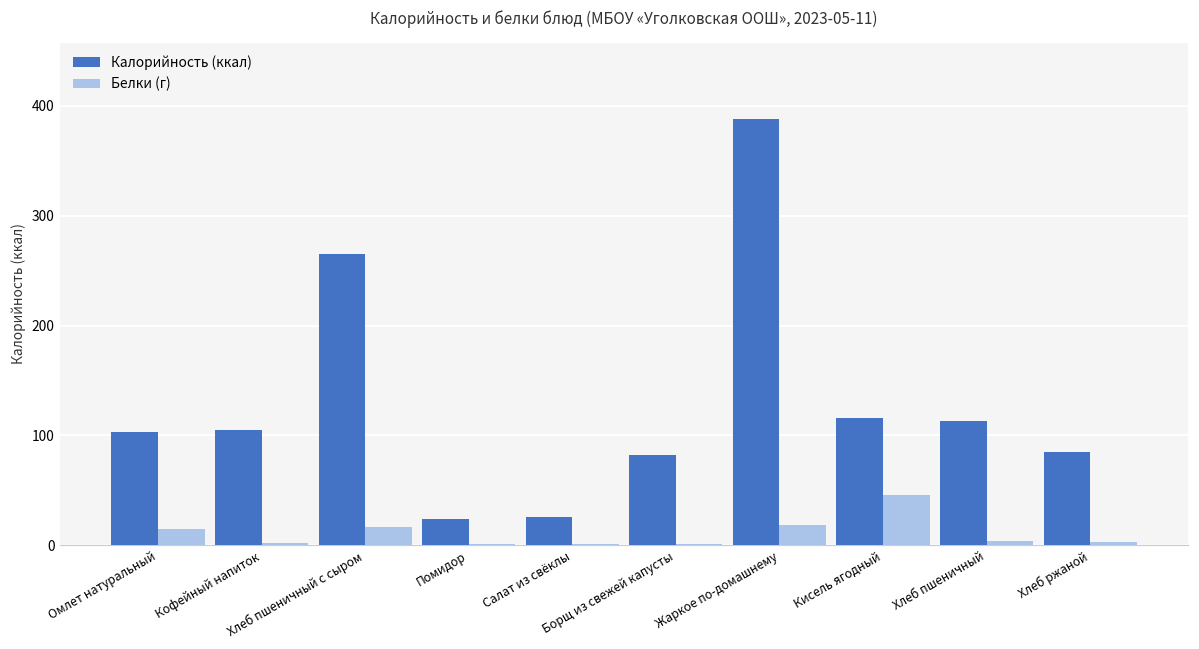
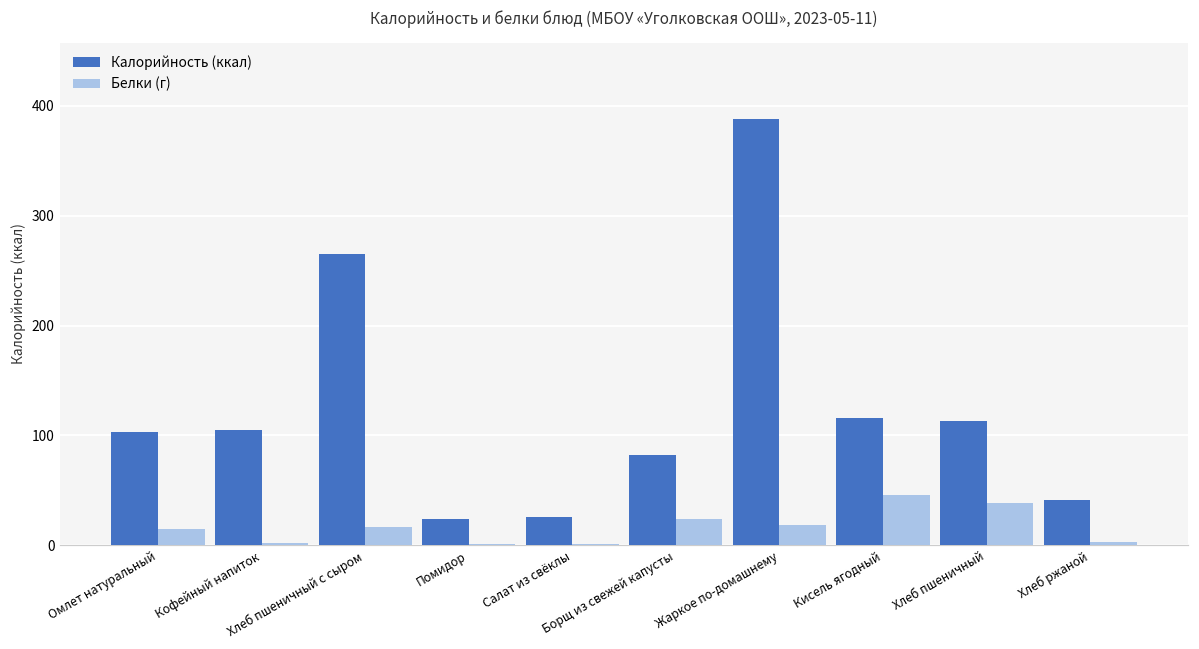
Белки (г), Борщ из свежей капусты: 0 -> 20
Белки (г), Хлеб пшеничный: 0 -> 40
Калорийность (ккал), Хлеб ржаной: 90 -> 40
